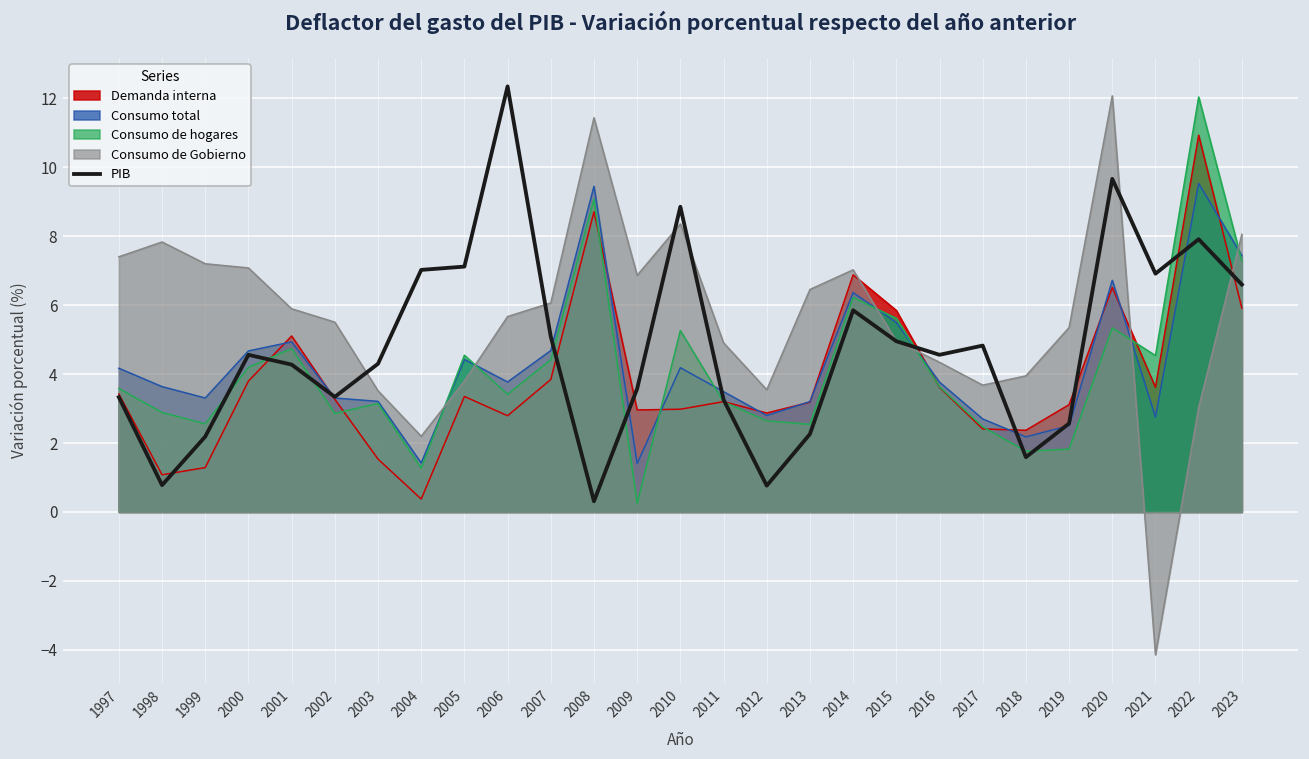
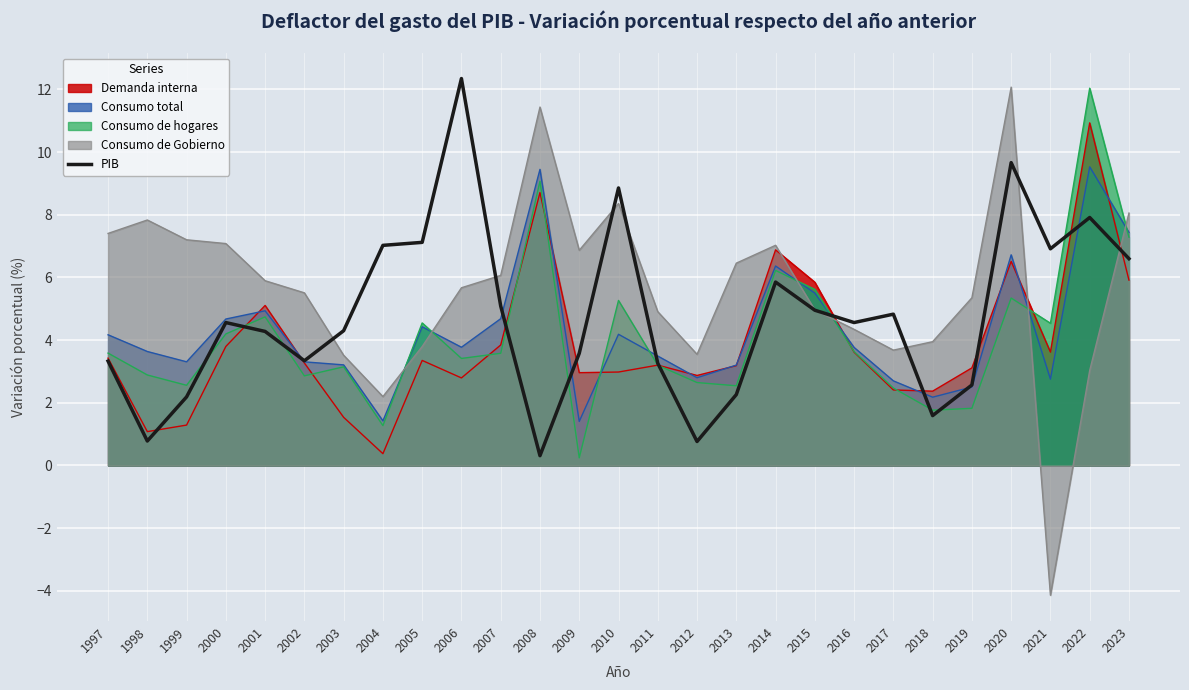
Consumo de hogares, 2007: 4.4 -> 3.6
